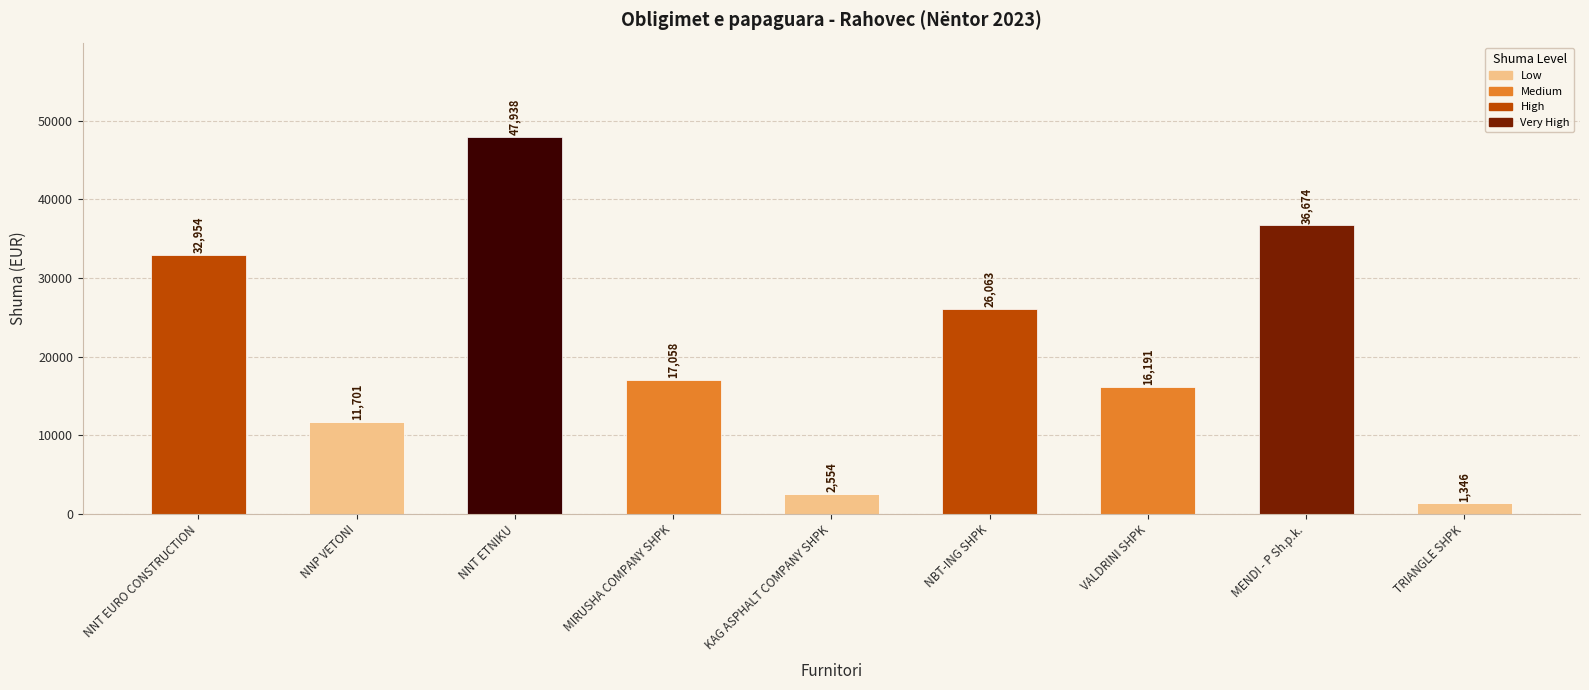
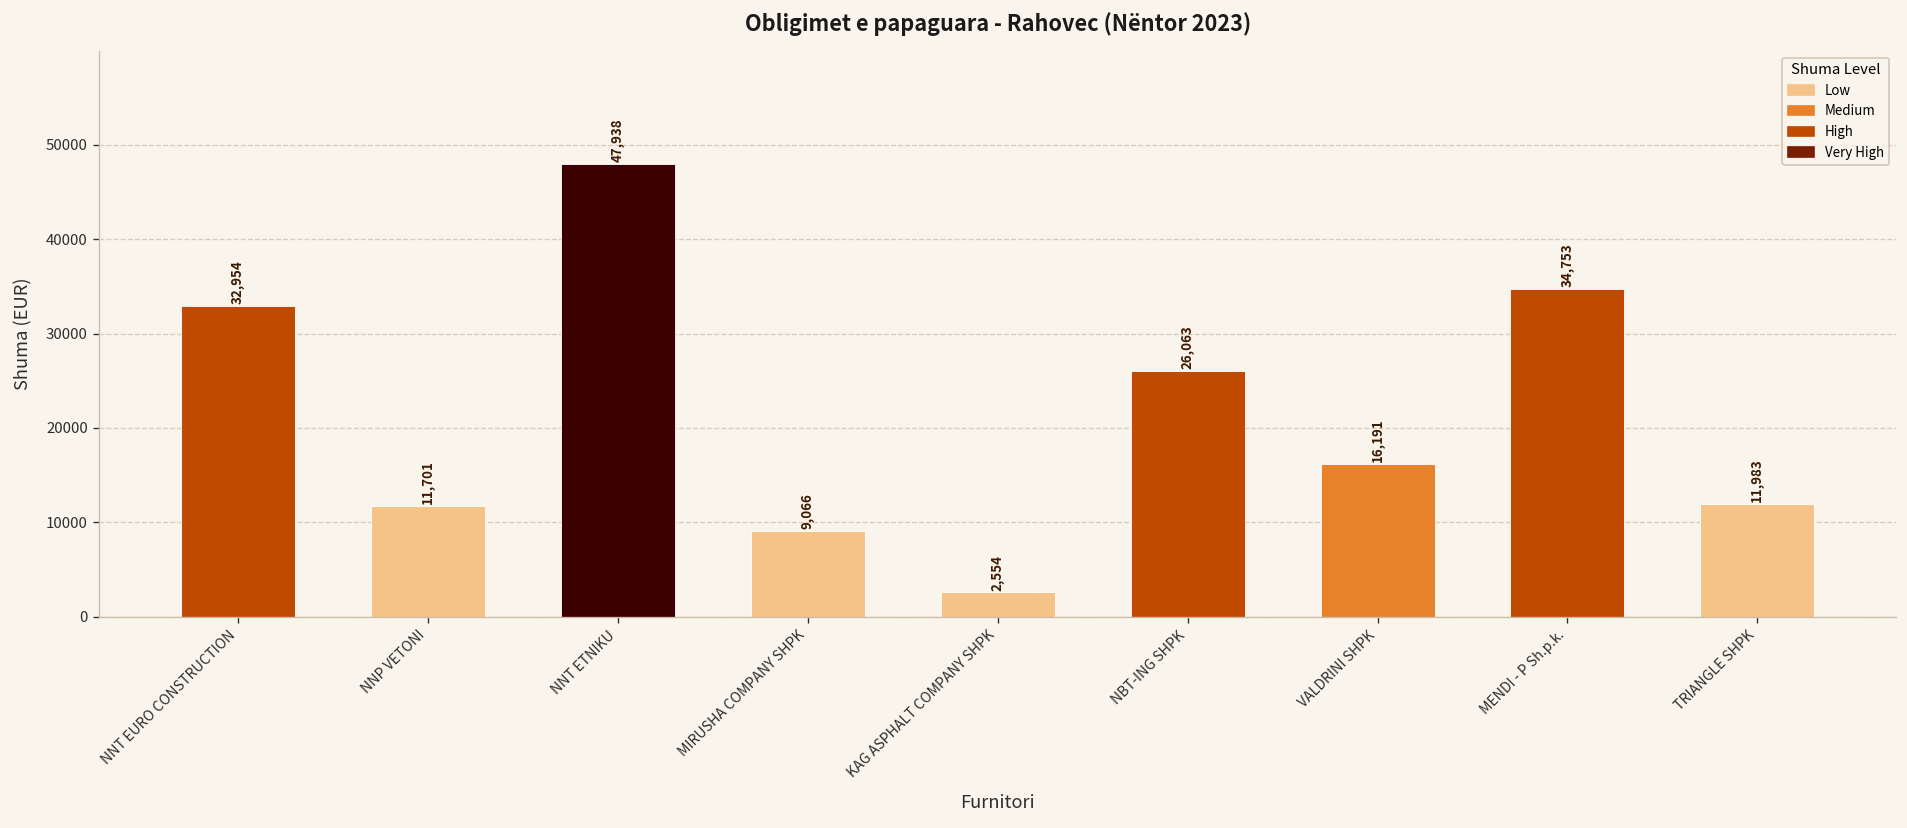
MIRUSHA COMPANY SHPK: 17,058 -> 9,066
MENDI - P Sh.p.k.: 36,674 -> 34,753
TRIANGLE SHPK: 1,346 -> 11,983
